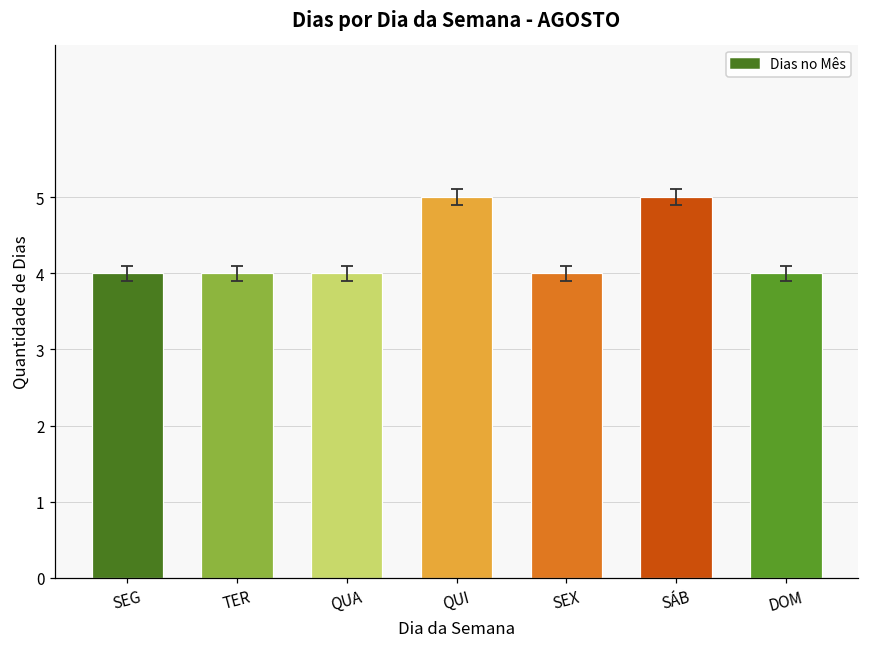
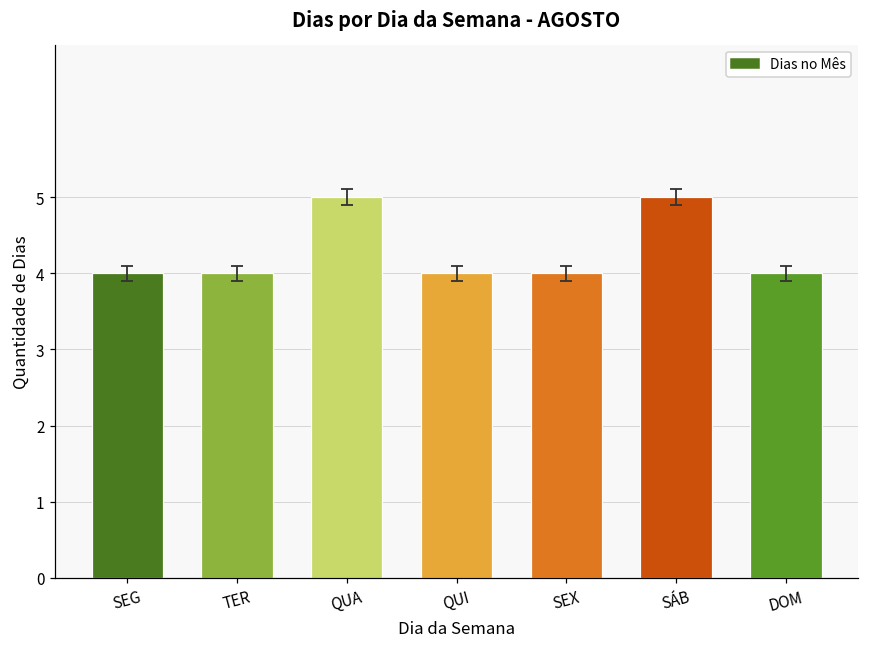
Dias no Mês, QUA: 4 -> 5
Dias no Mês, QUI: 5 -> 4
